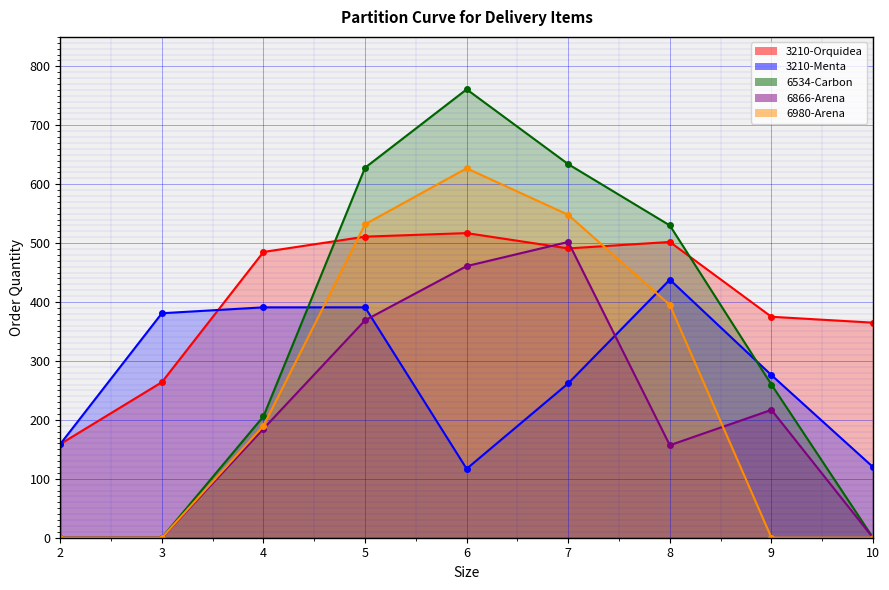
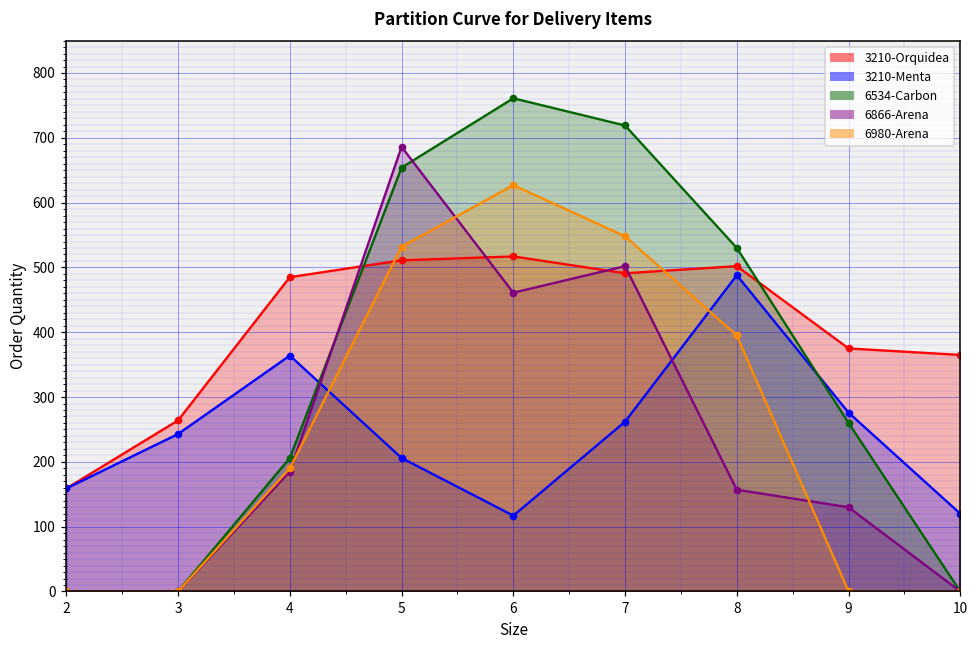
3210-Menta, 3: 380 -> 240
3210-Menta, 4: 390 -> 360
3210-Menta, 5: 390 -> 210
6534-Carbon, 5: 630 -> 650
6866-Arena, 5: 370 -> 690
6534-Carbon, 7: 630 -> 720
3210-Menta, 8: 440 -> 490
6866-Arena, 9: 220 -> 130
